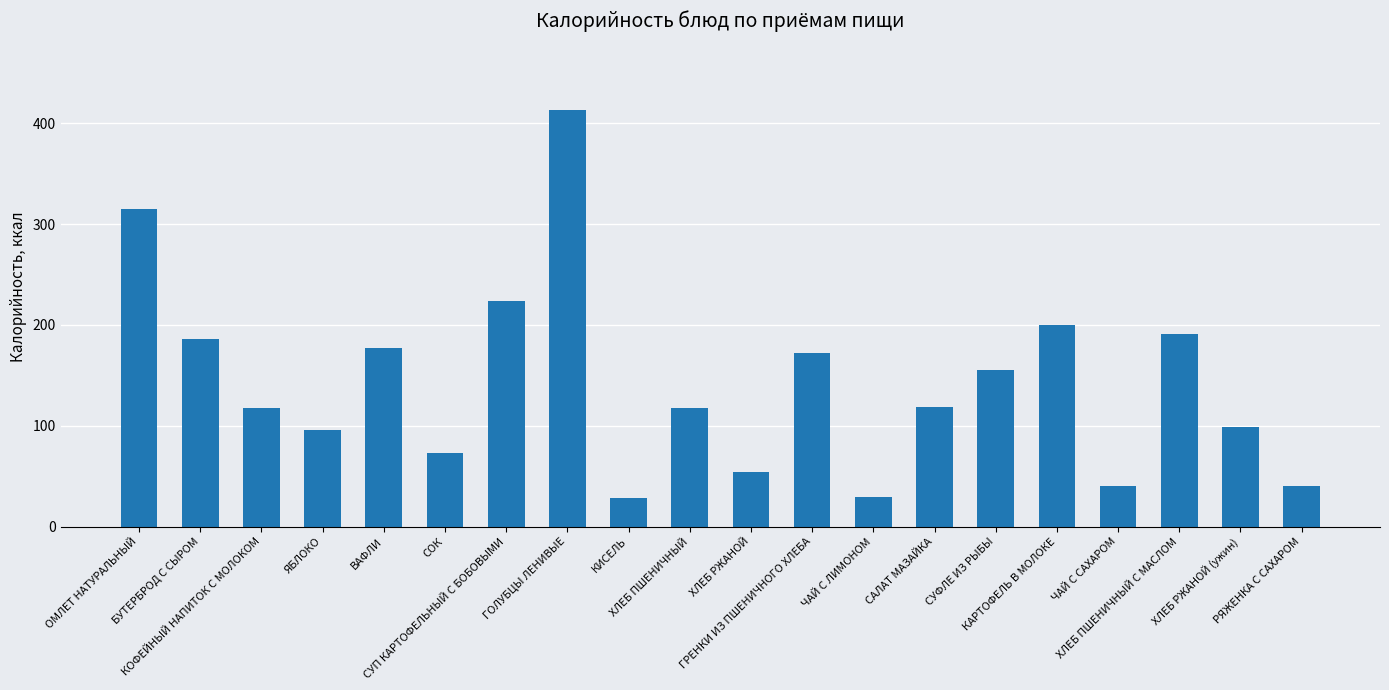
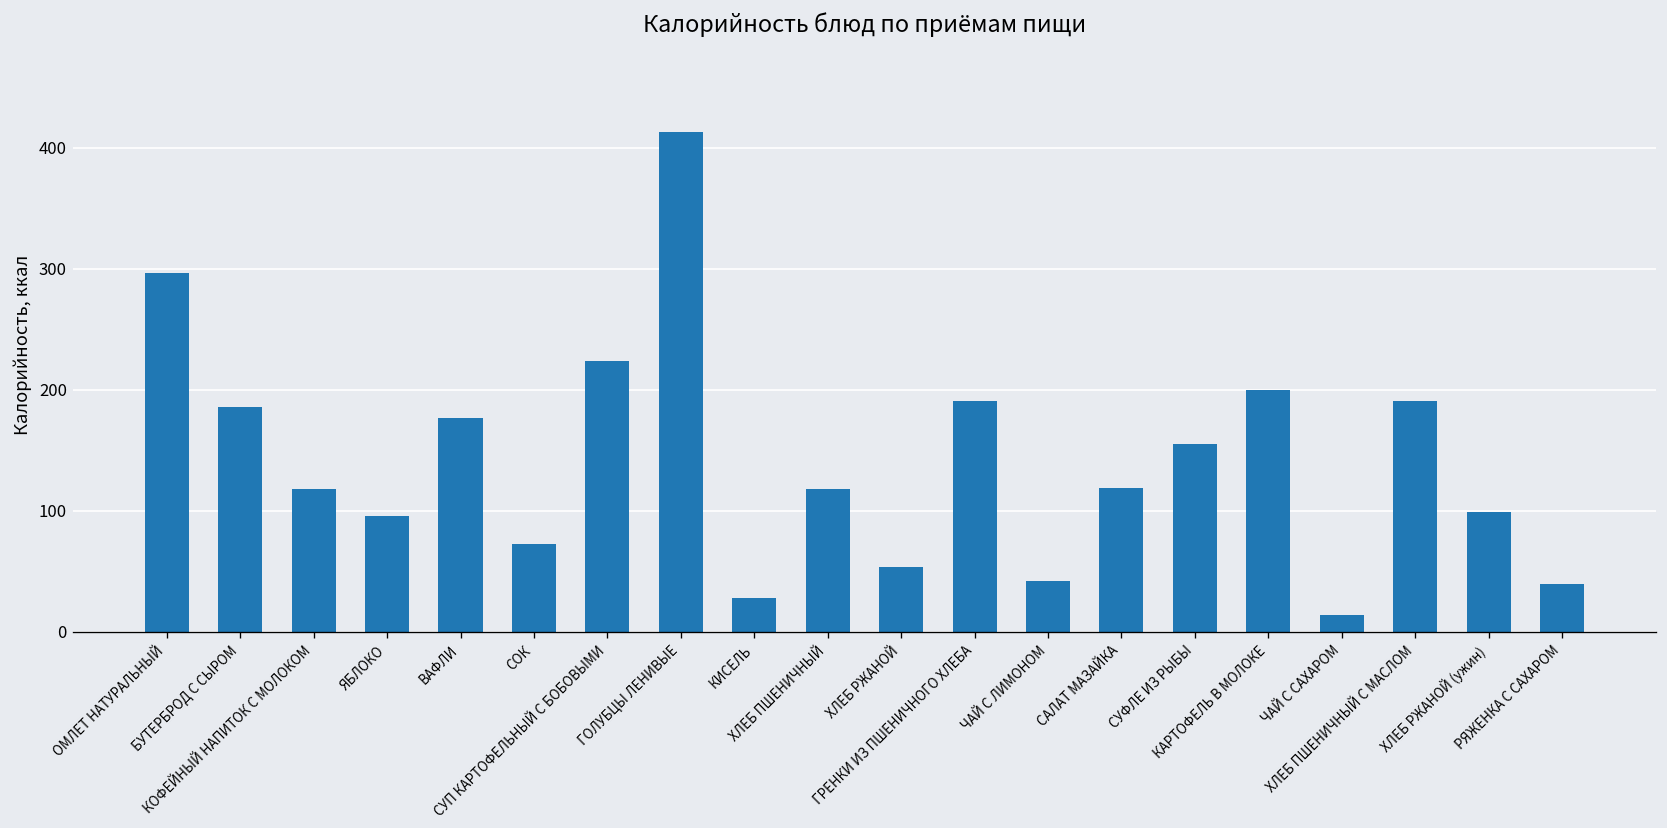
ОМЛЕТ НАТУРАЛЬНЫЙ: 315 -> 297
ГРЕНКИ ИЗ ПШЕНИЧНОГО ХЛЕБА: 172 -> 191
ЧАЙ С ЛИМОНОМ: 29 -> 42
ЧАЙ С САХАРОМ: 40 -> 14
